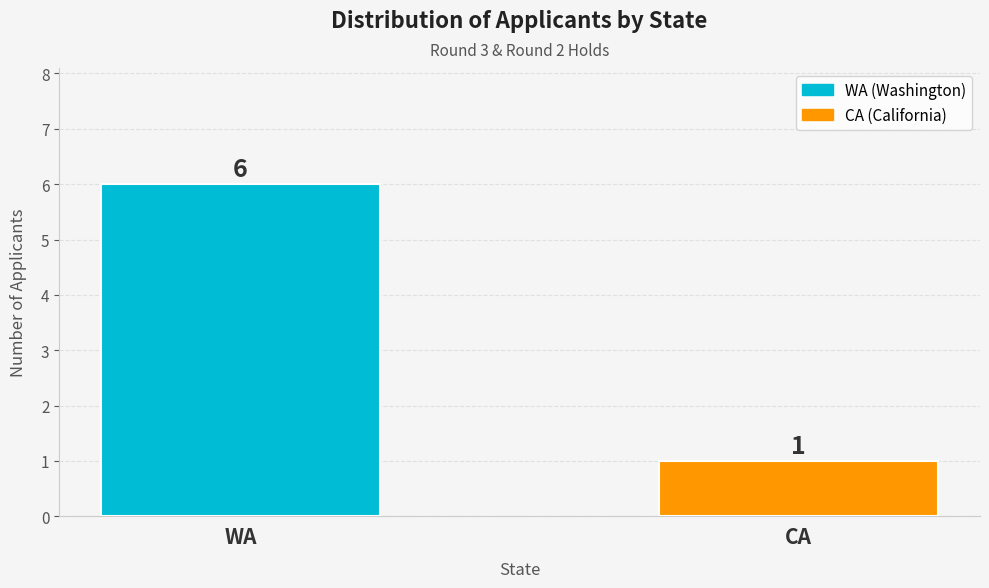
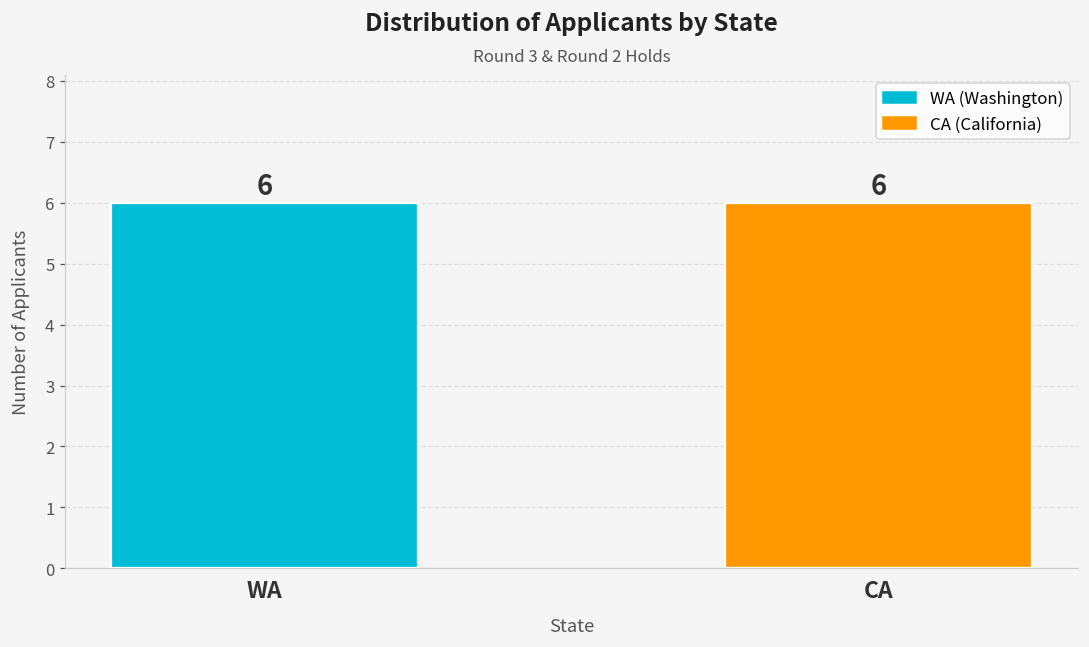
CA: 1 -> 6
